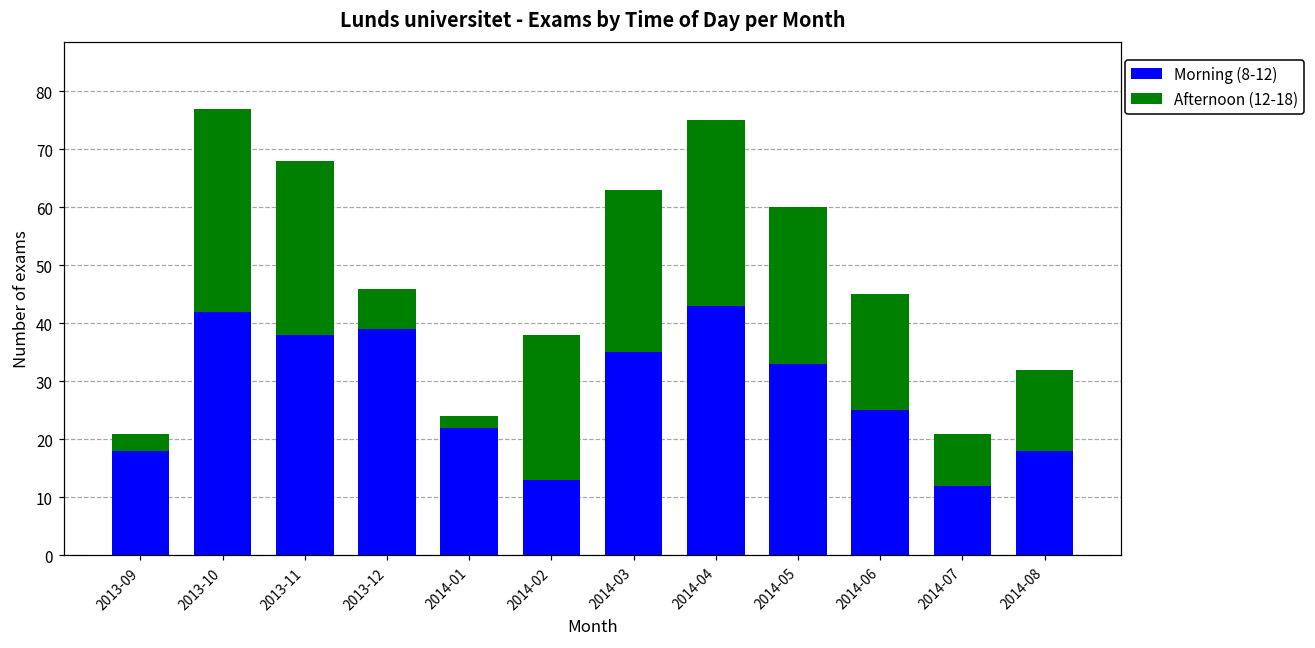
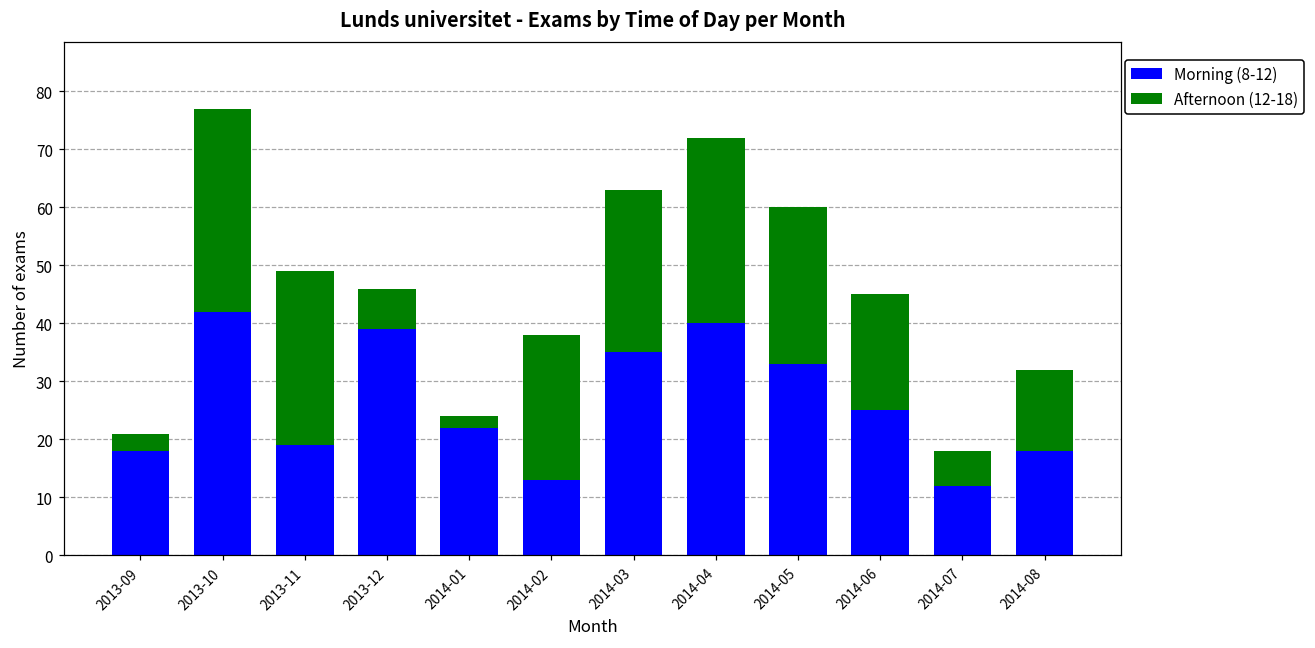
Morning (8-12), 2013-11: 38 -> 19
Morning (8-12), 2014-04: 43 -> 40
Afternoon (12-18), 2014-07: 9 -> 6
